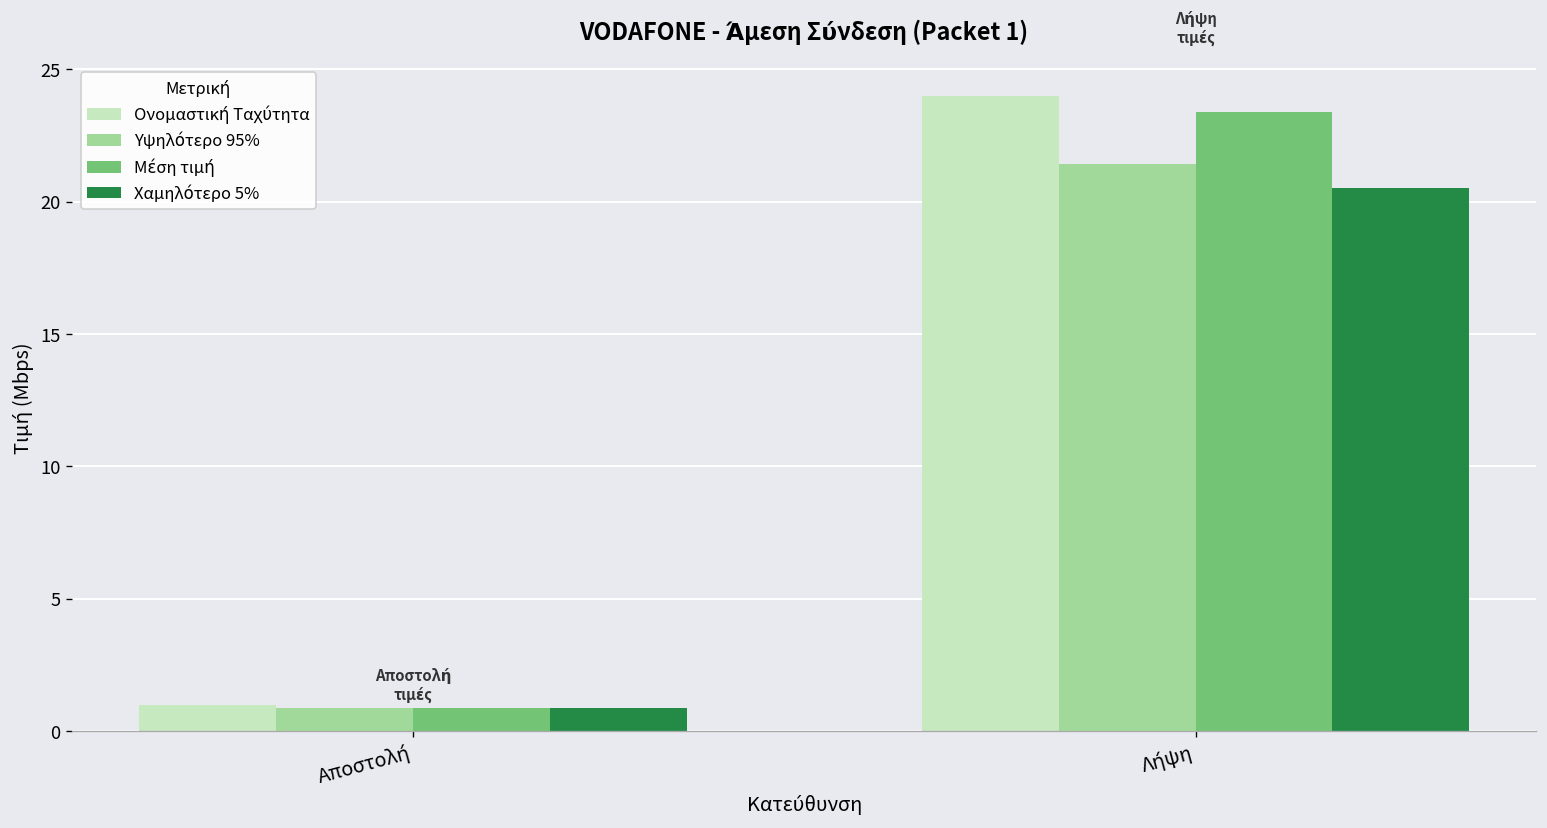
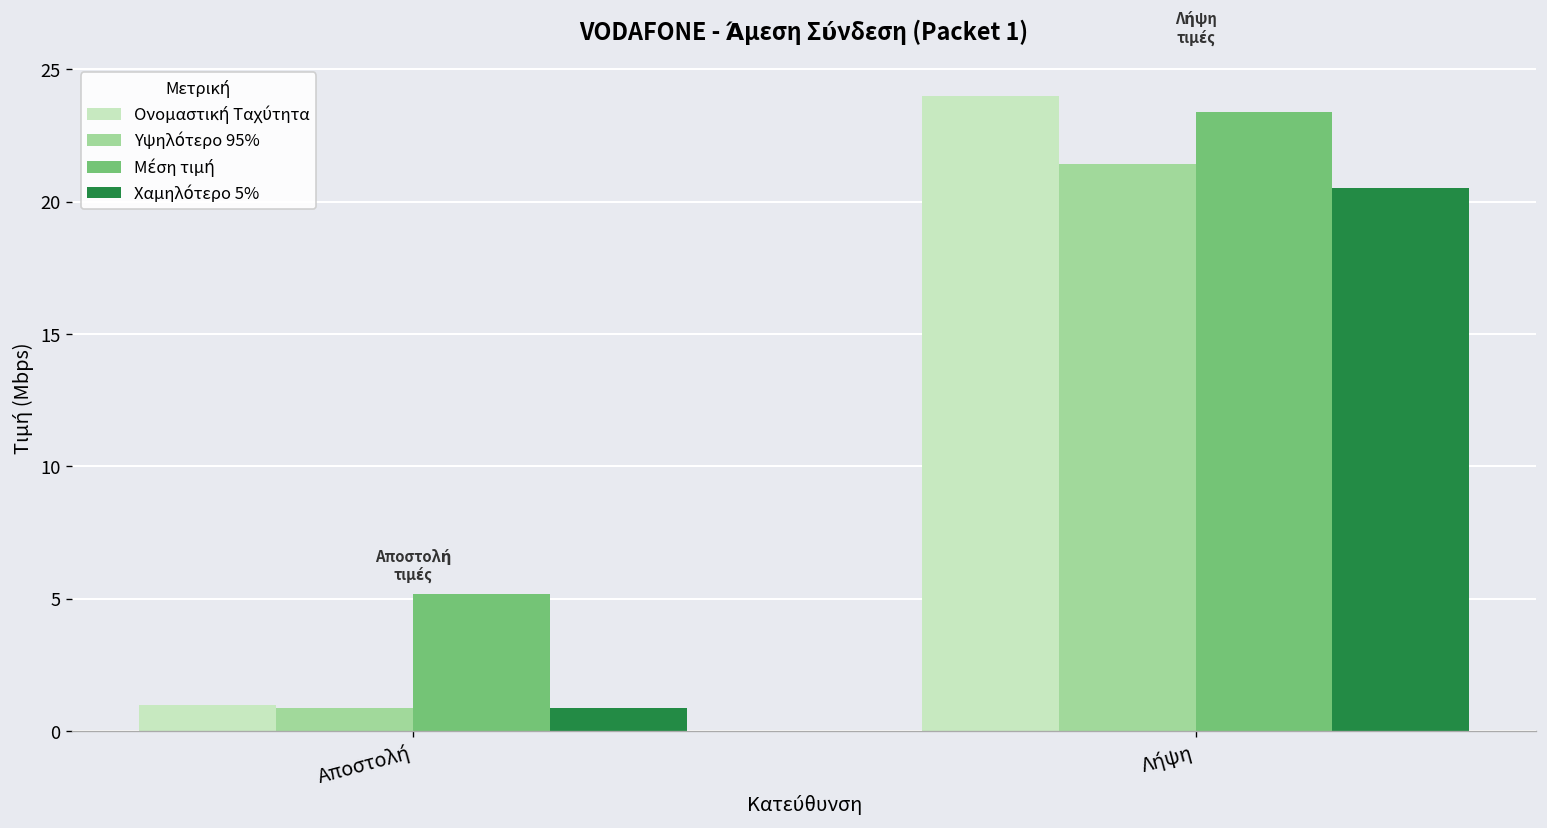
Μέση τιμή, Αποστολή: 0.9 -> 5.2
